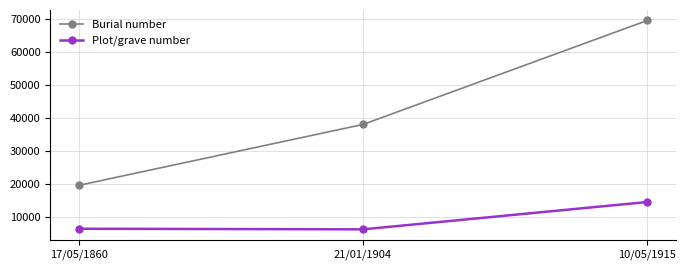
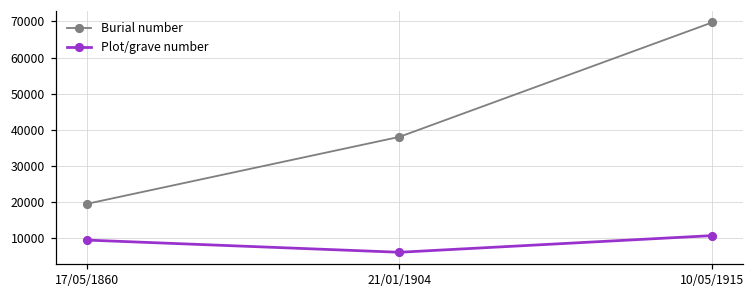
Plot/grave number, 17/05/1860: 6000 -> 9000
Plot/grave number, 10/05/1915: 14000 -> 11000
